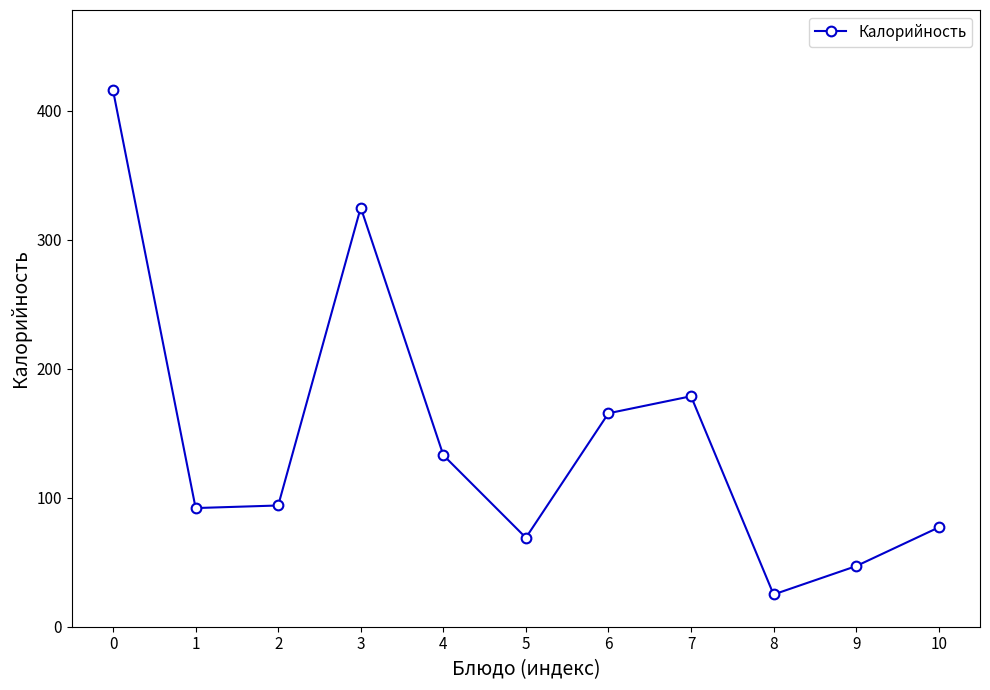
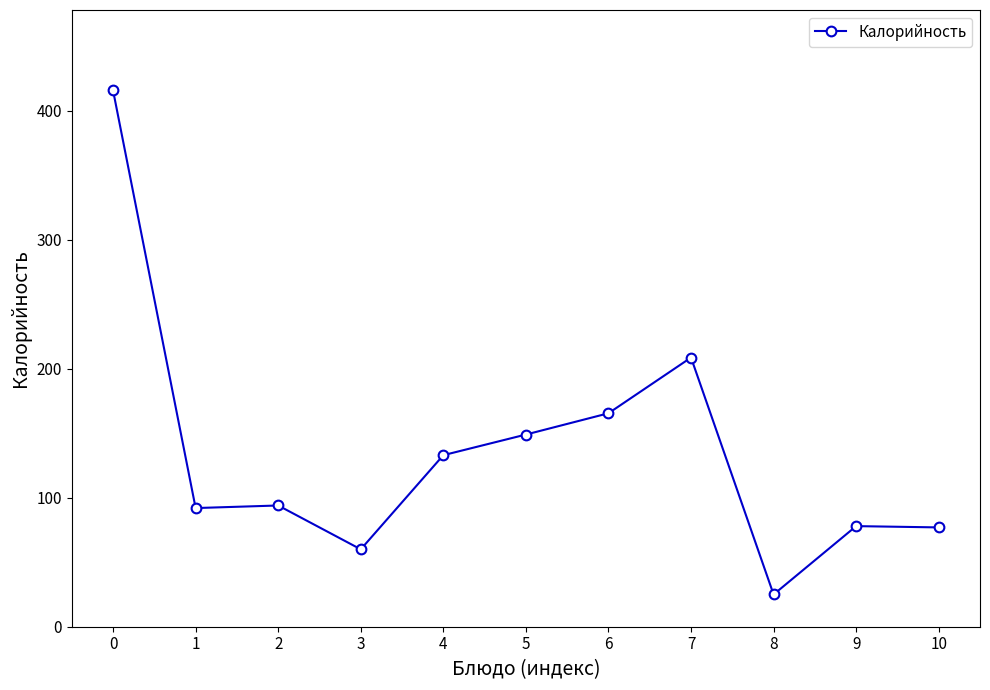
3: 325 -> 60
5: 69 -> 149
7: 179 -> 209
9: 47 -> 78
